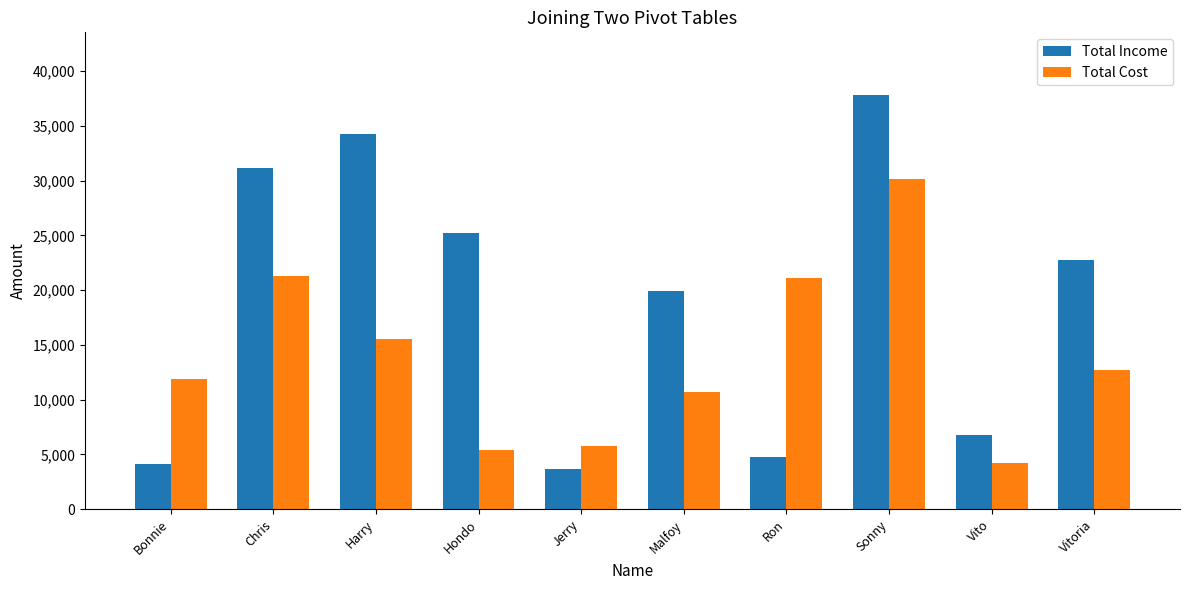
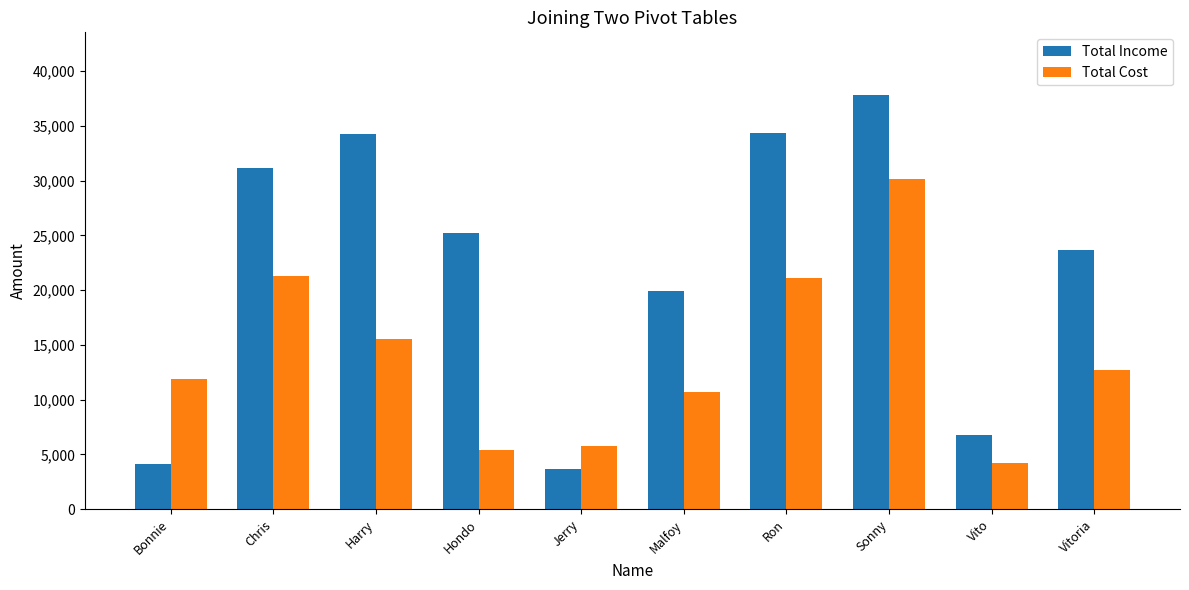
Total Income, Ron: 4,800 -> 34,300
Total Income, Vitoria: 22,700 -> 23,600
